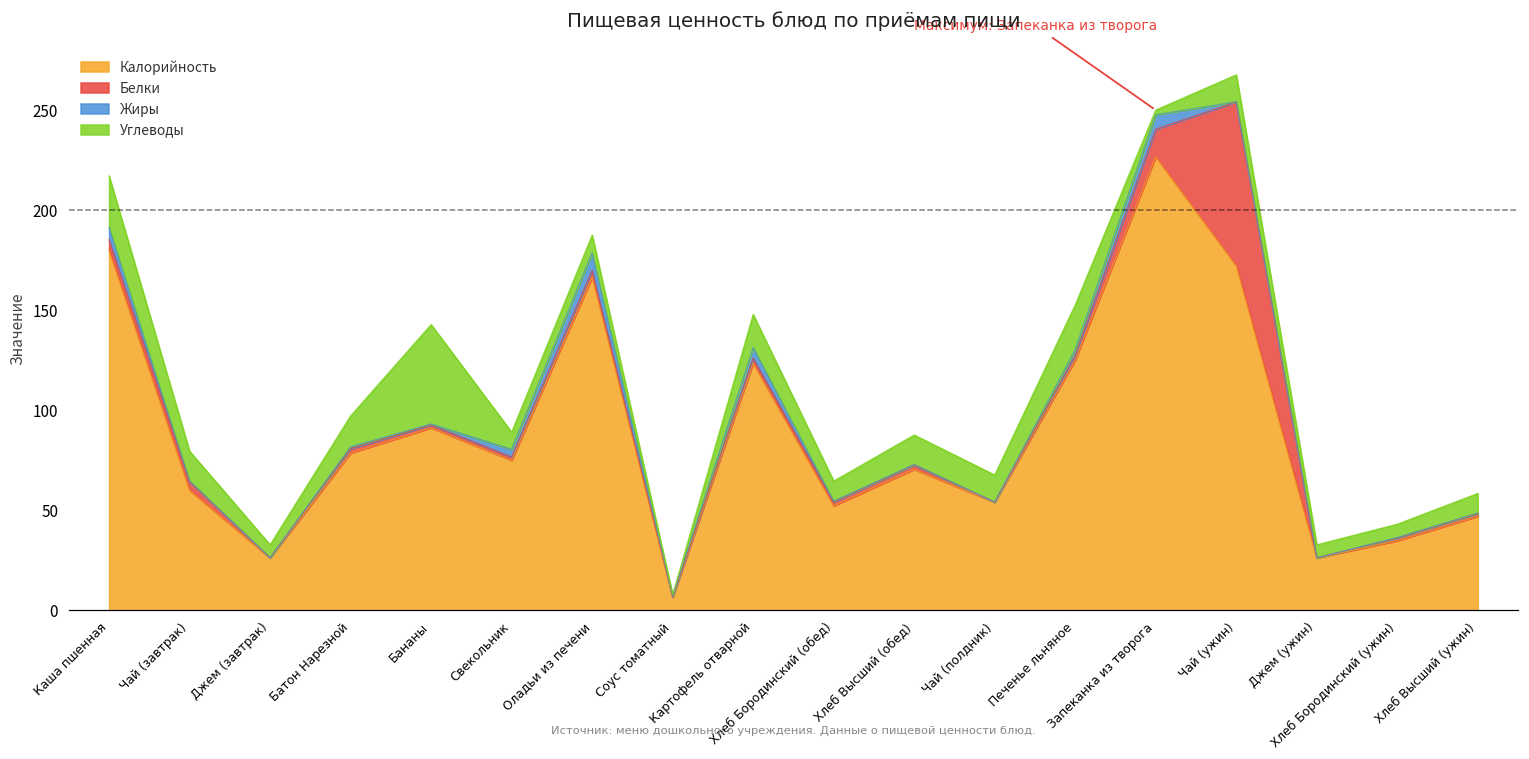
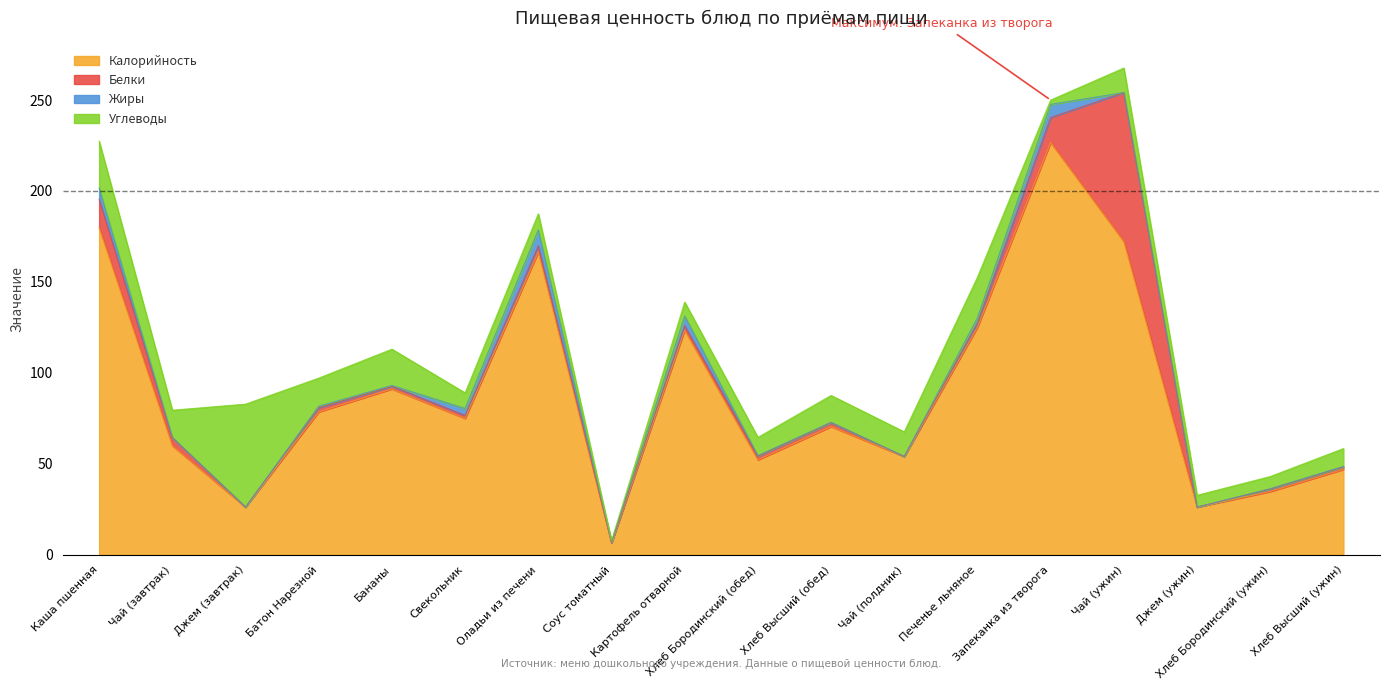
Белки, Каша пшенная: 5 -> 16
Углеводы, Джем (завтрак): 6 -> 57
Углеводы, Бананы: 50 -> 20
Углеводы, Картофель отварной: 17 -> 8
